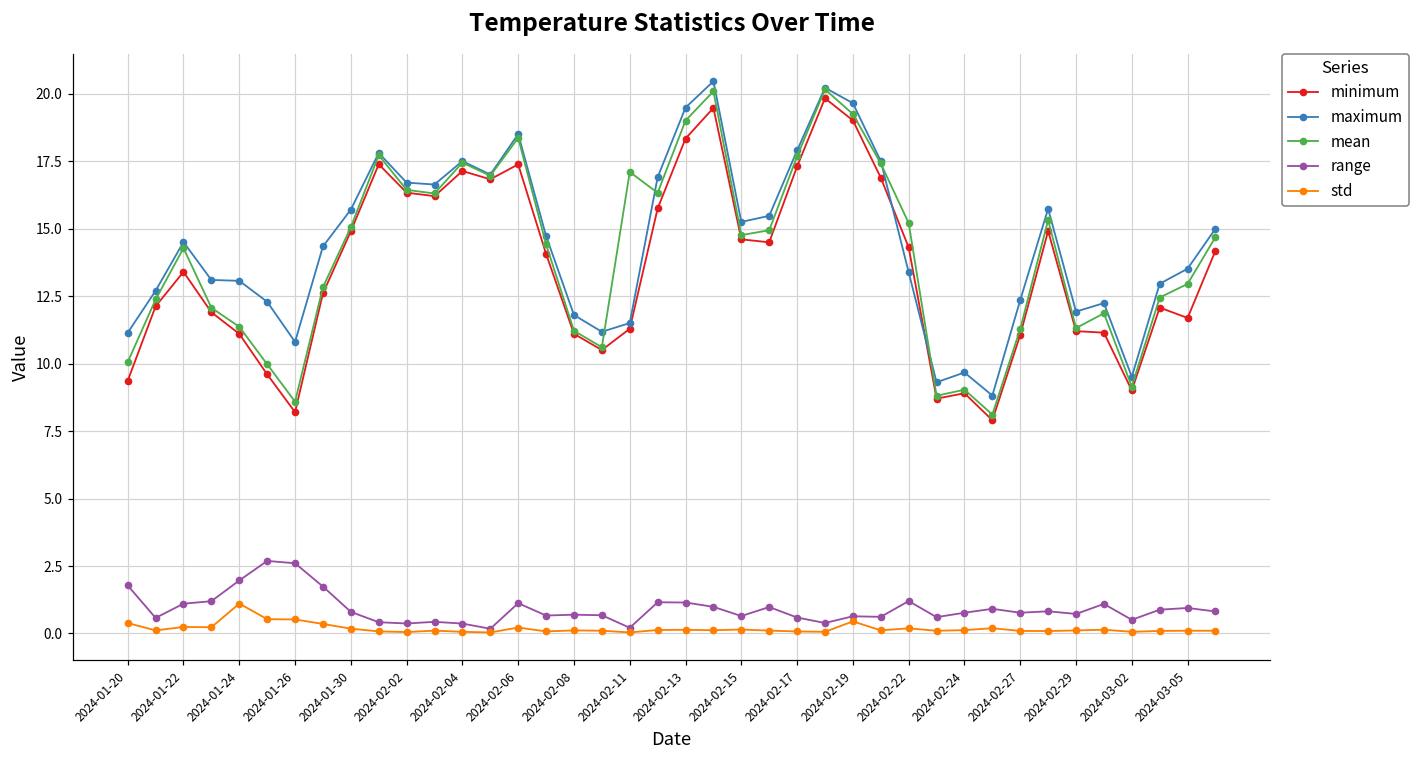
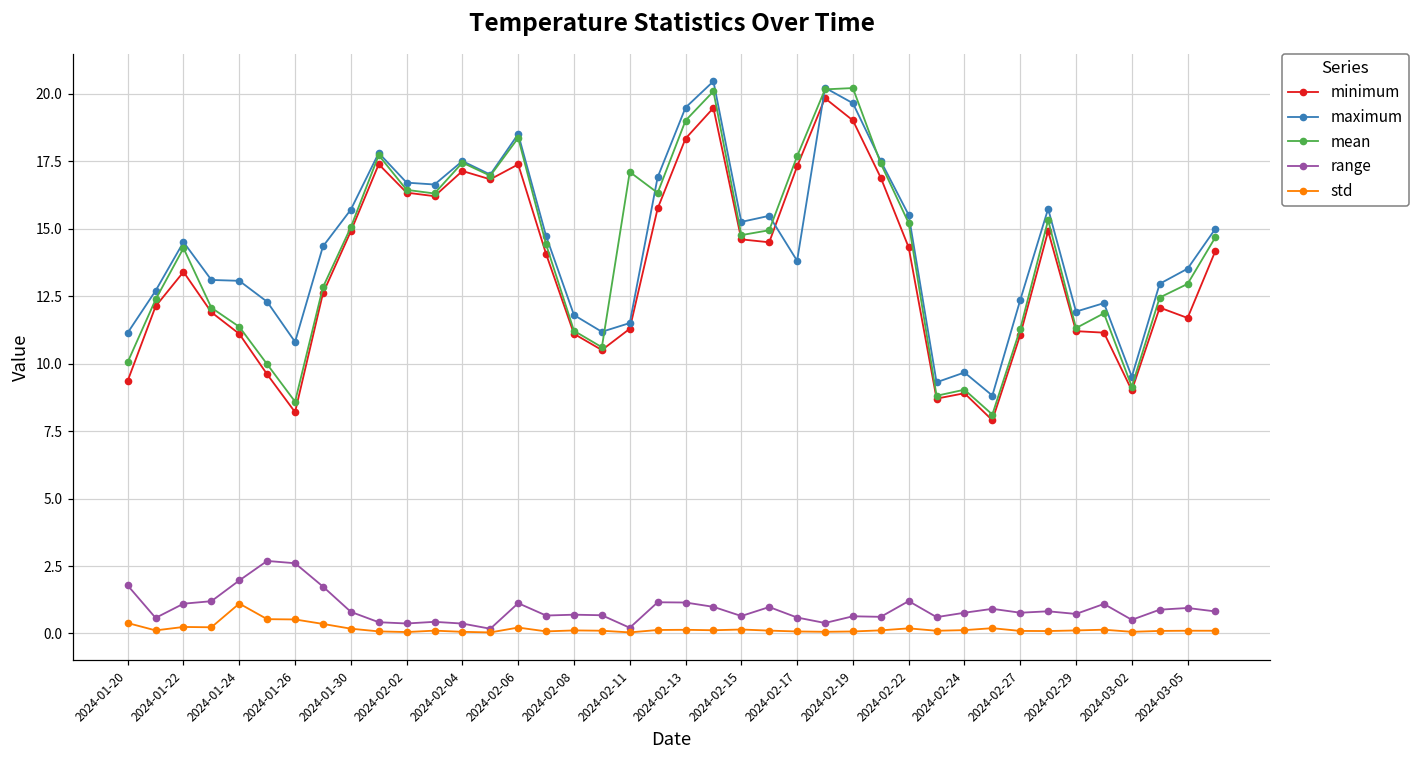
maximum, 2024-02-17: 17.9 -> 13.8
mean, 2024-02-19: 19.2 -> 20.2
std, 2024-02-19: 0.4 -> 0.1
maximum, 2024-02-22: 13.4 -> 15.5
